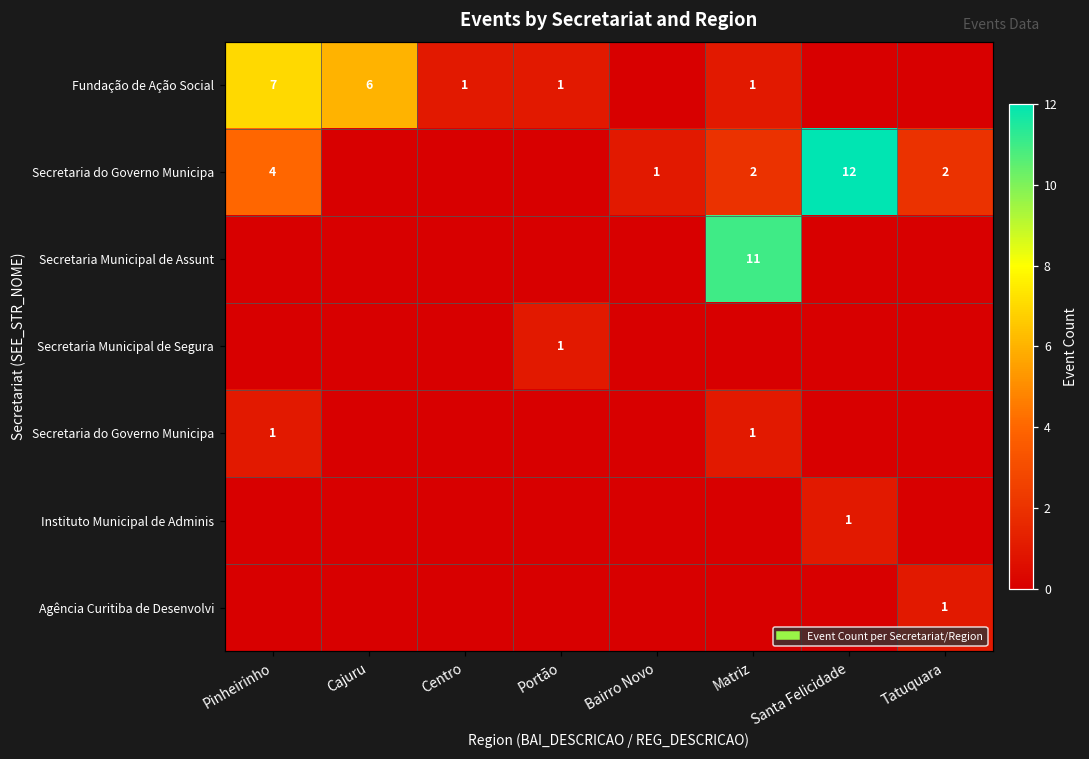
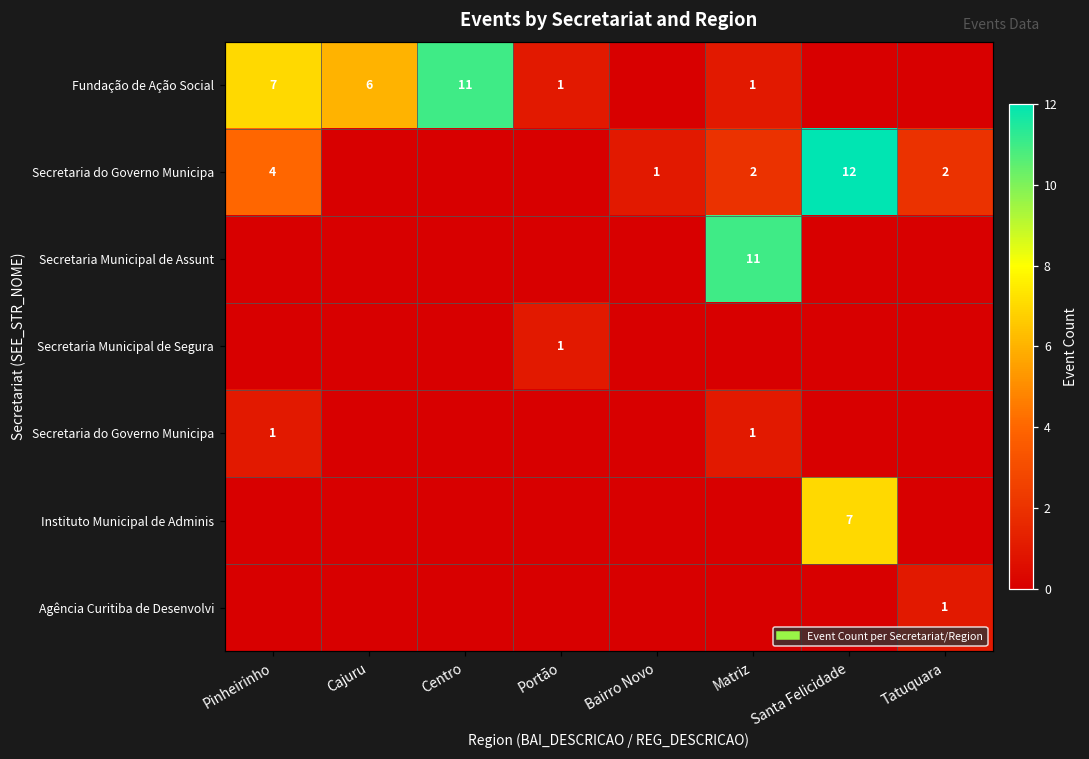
Fundação de Ação Social, Centro: 1 -> 11
Instituto Municipal de Adminis, Santa Felicidade: 1 -> 7
